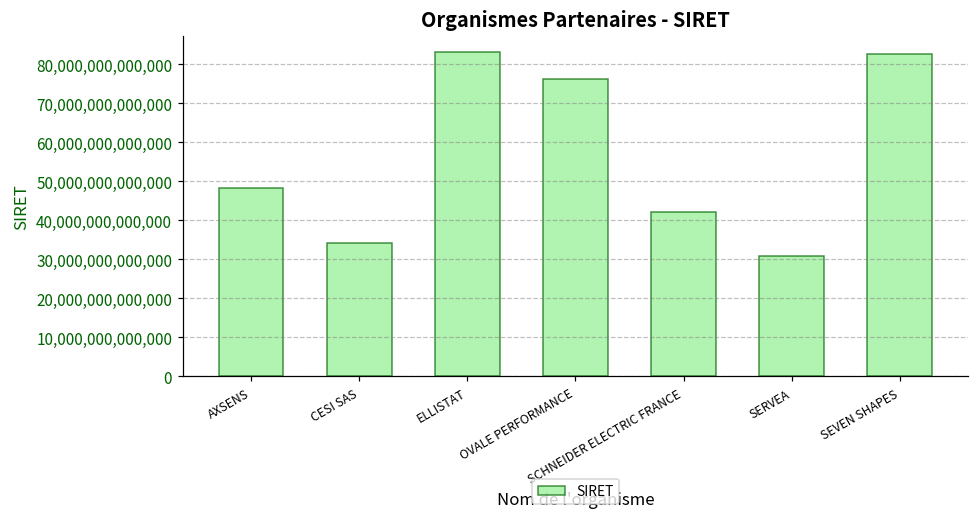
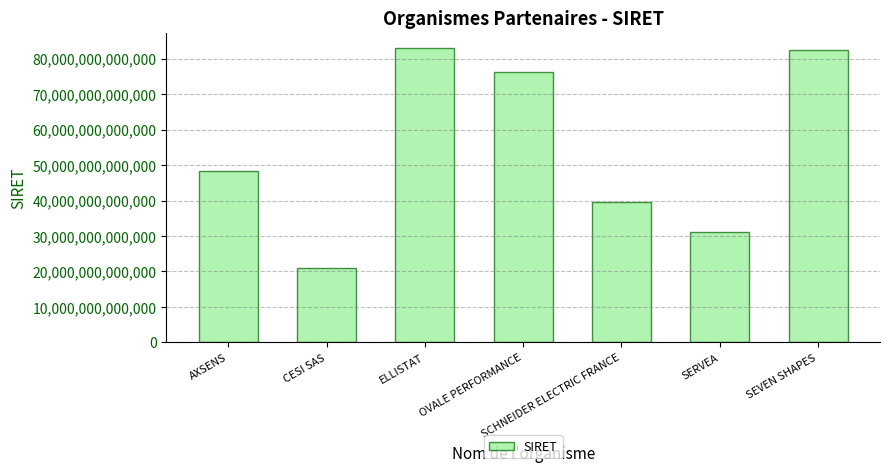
CESI SAS: 34,000,000,000,000 -> 21,000,000,000,000
SCHNEIDER ELECTRIC FRANCE: 42,000,000,000,000 -> 40,000,000,000,000
